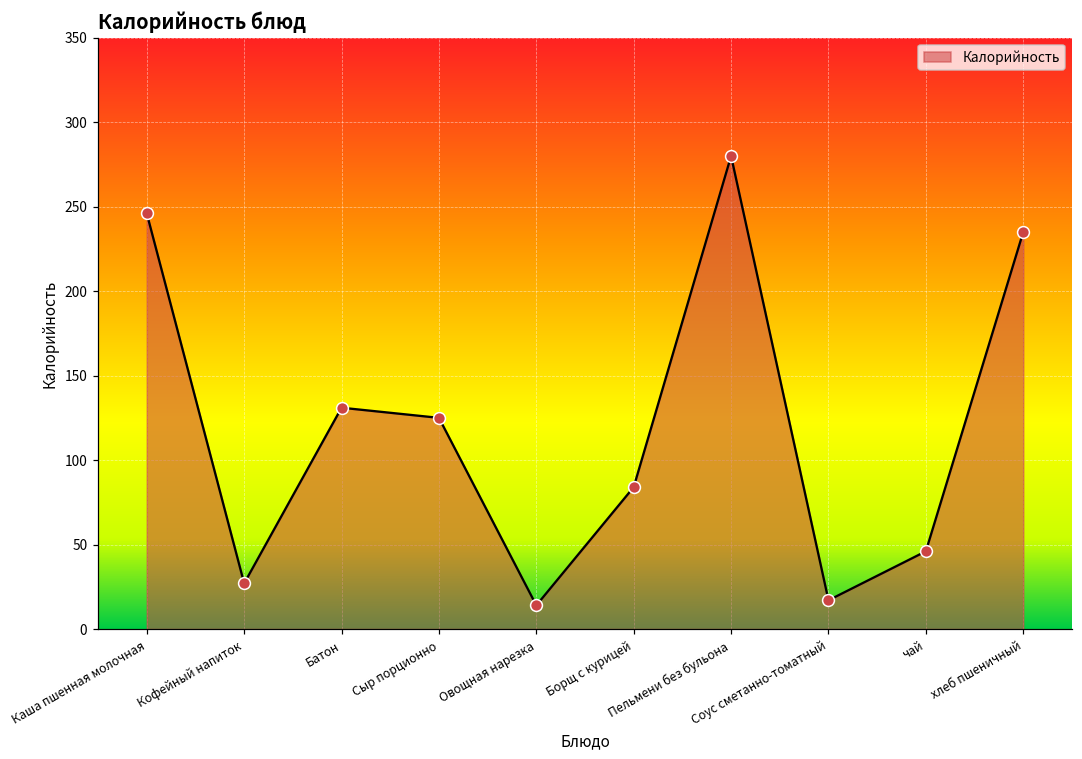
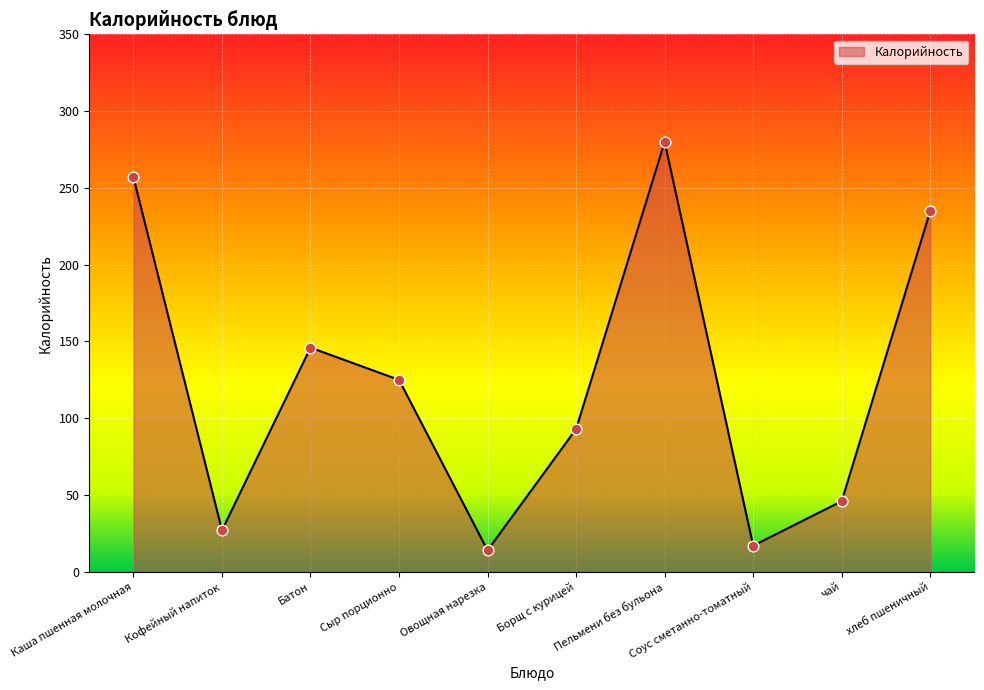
Каша пшенная молочная: 246 -> 257
Батон: 131 -> 146
Борщ с курицей: 84 -> 93
